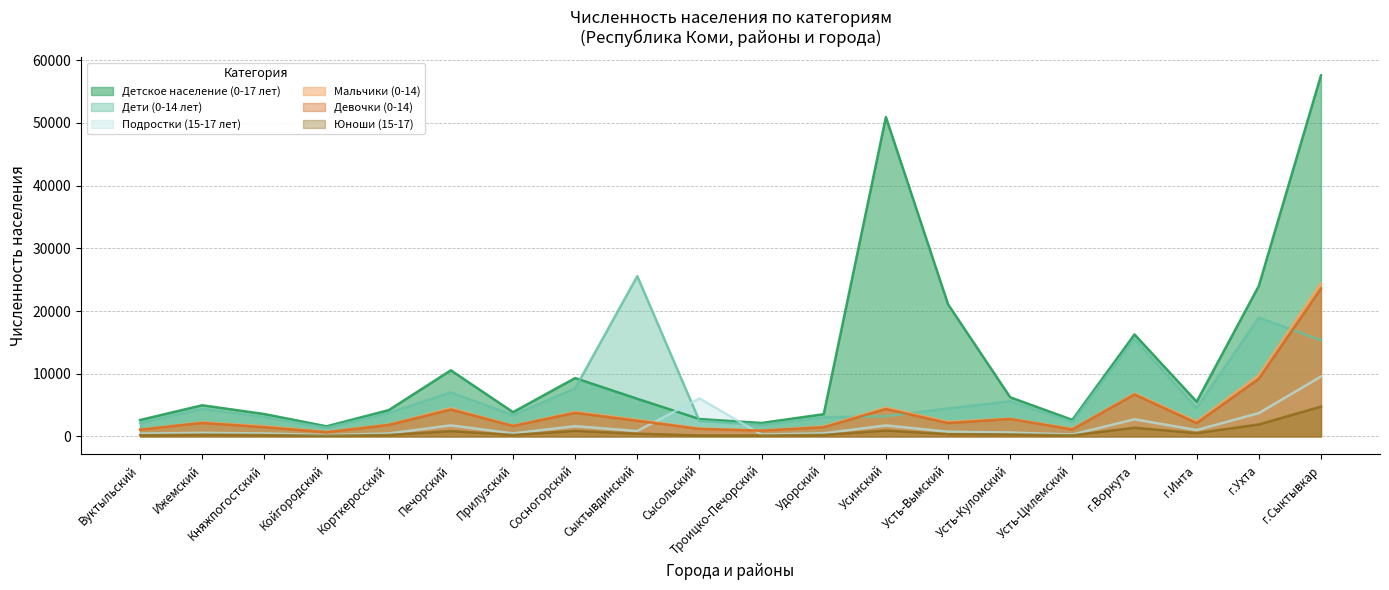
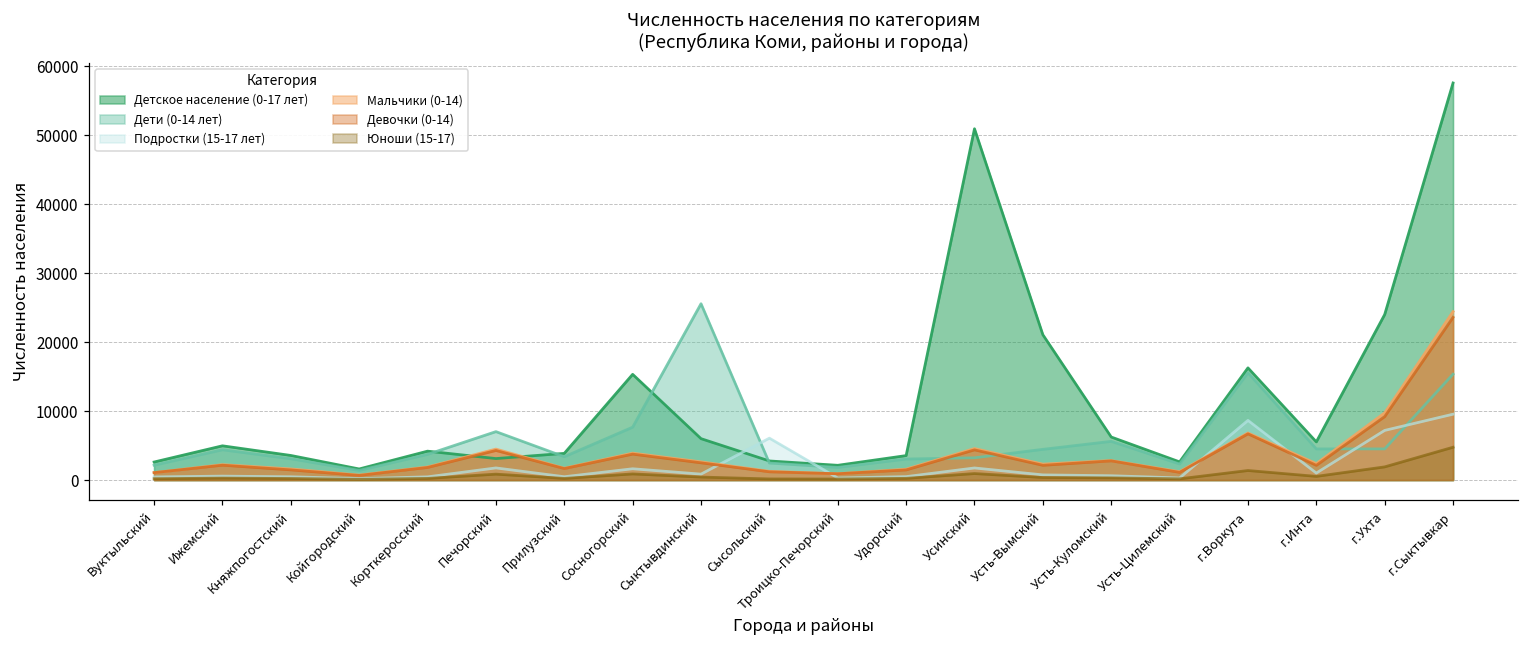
Детское население (0-17 лет), Печорский: 11000 -> 3000
Детское население (0-17 лет), Сосногорский: 9000 -> 15000
Подростки (15-17 лет), г.Воркута: 3000 -> 9000
Дети (0-14 лет), г.Ухта: 19000 -> 5000
Подростки (15-17 лет), г.Ухта: 4000 -> 7000
